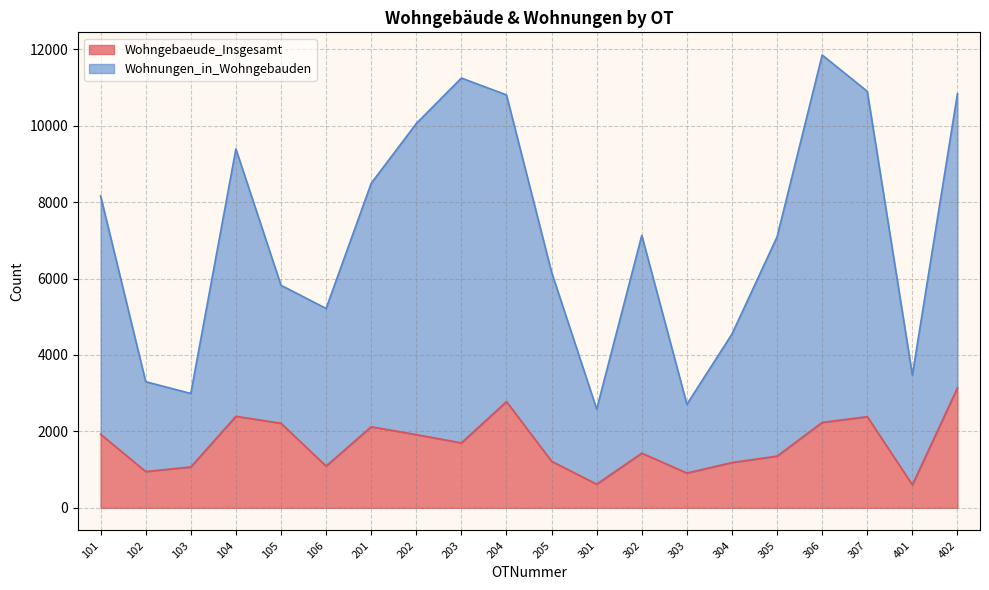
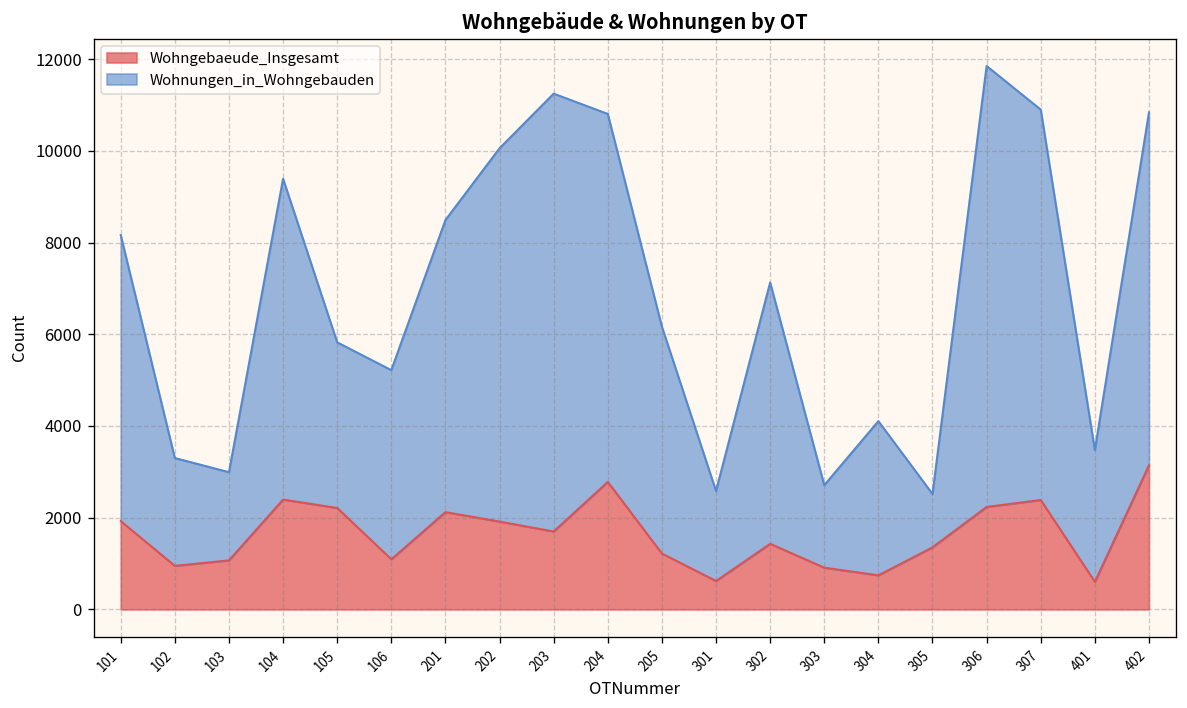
Wohngebaeude_Insgesamt, 304: 1200 -> 700
Wohnungen_in_Wohngebauden, 305: 5700 -> 1200
